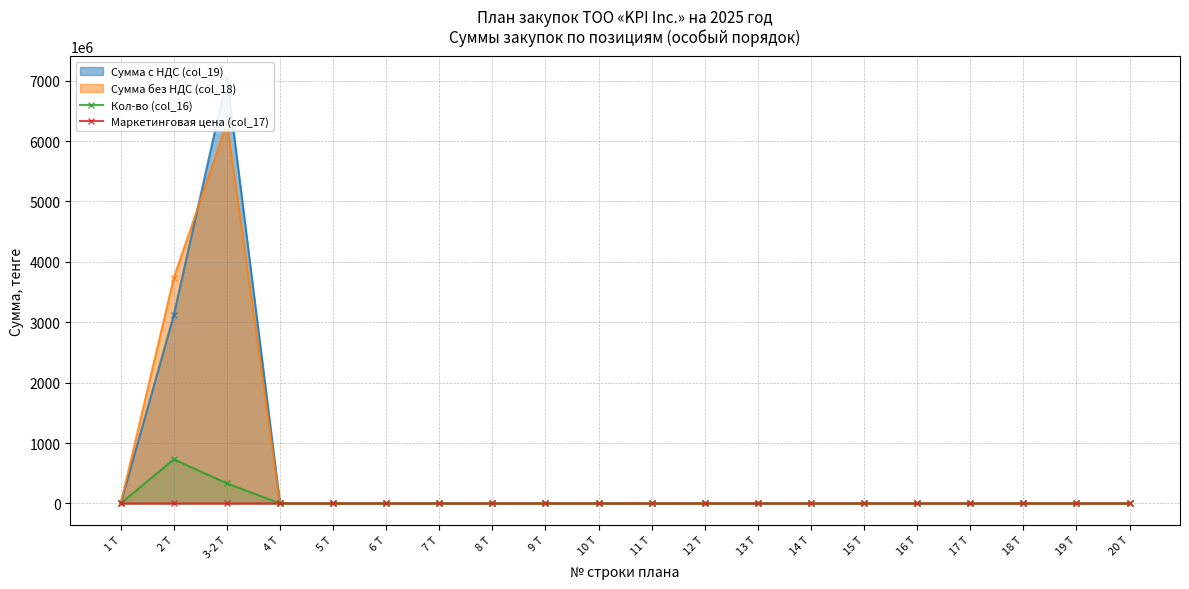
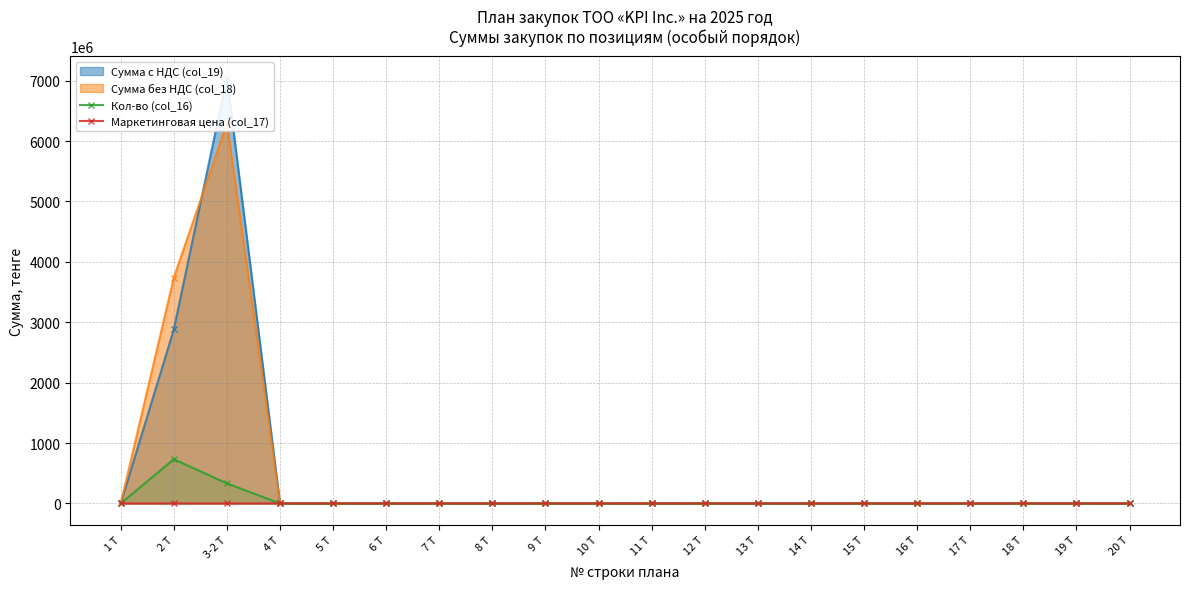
Сумма с НДС (col_19), 2 Т: 3100000000 -> 2900000000
